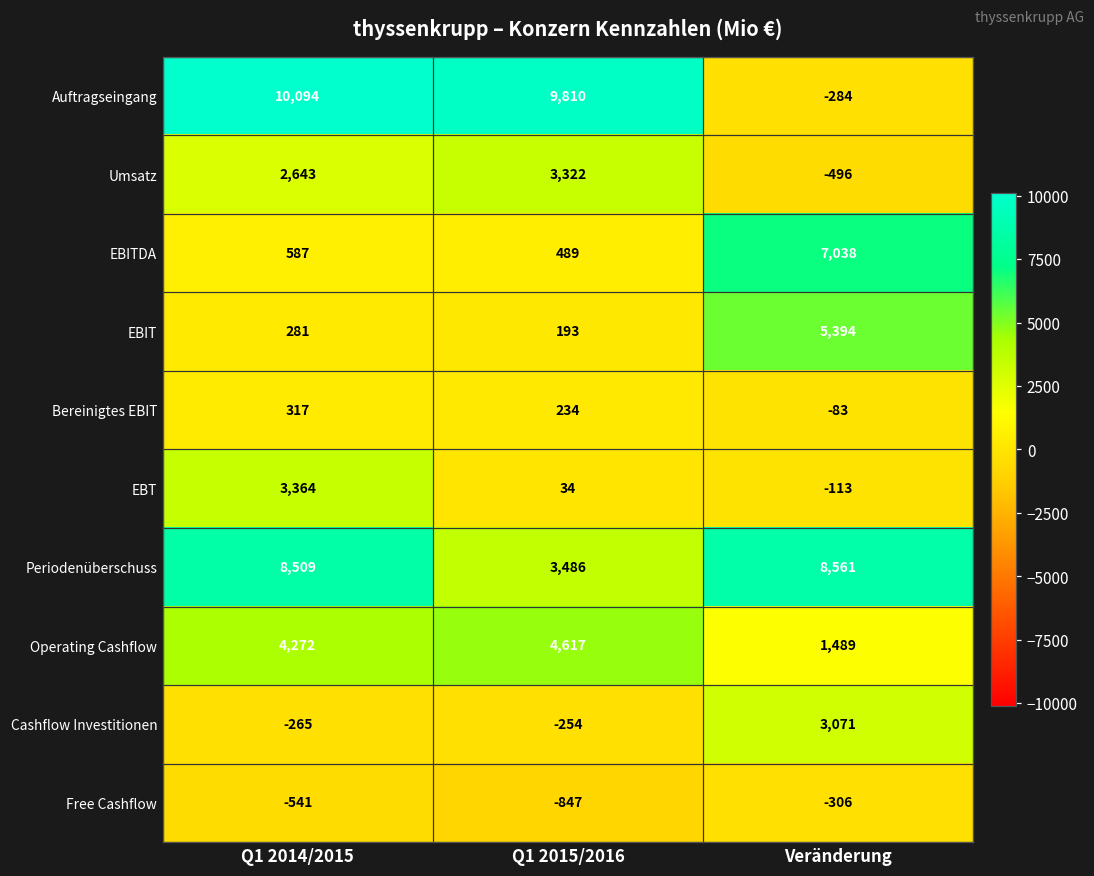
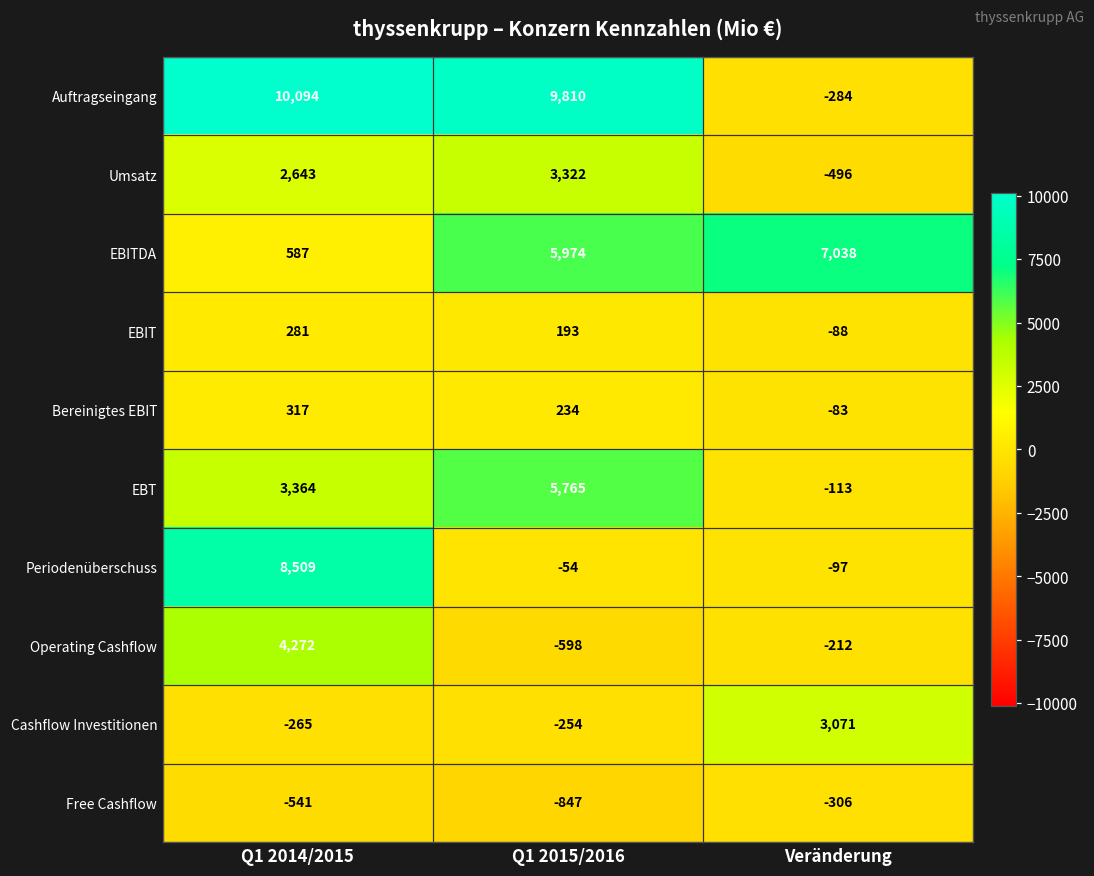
EBITDA, Q1 2015/2016: 489 -> 5,974
EBIT, Veränderung: 5,394 -> -88
EBT, Q1 2015/2016: 34 -> 5,765
Periodenüberschuss, Q1 2015/2016: 3,486 -> -54
Periodenüberschuss, Veränderung: 8,561 -> -97
Operating Cashflow, Q1 2015/2016: 4,617 -> -598
Operating Cashflow, Veränderung: 1,489 -> -212
